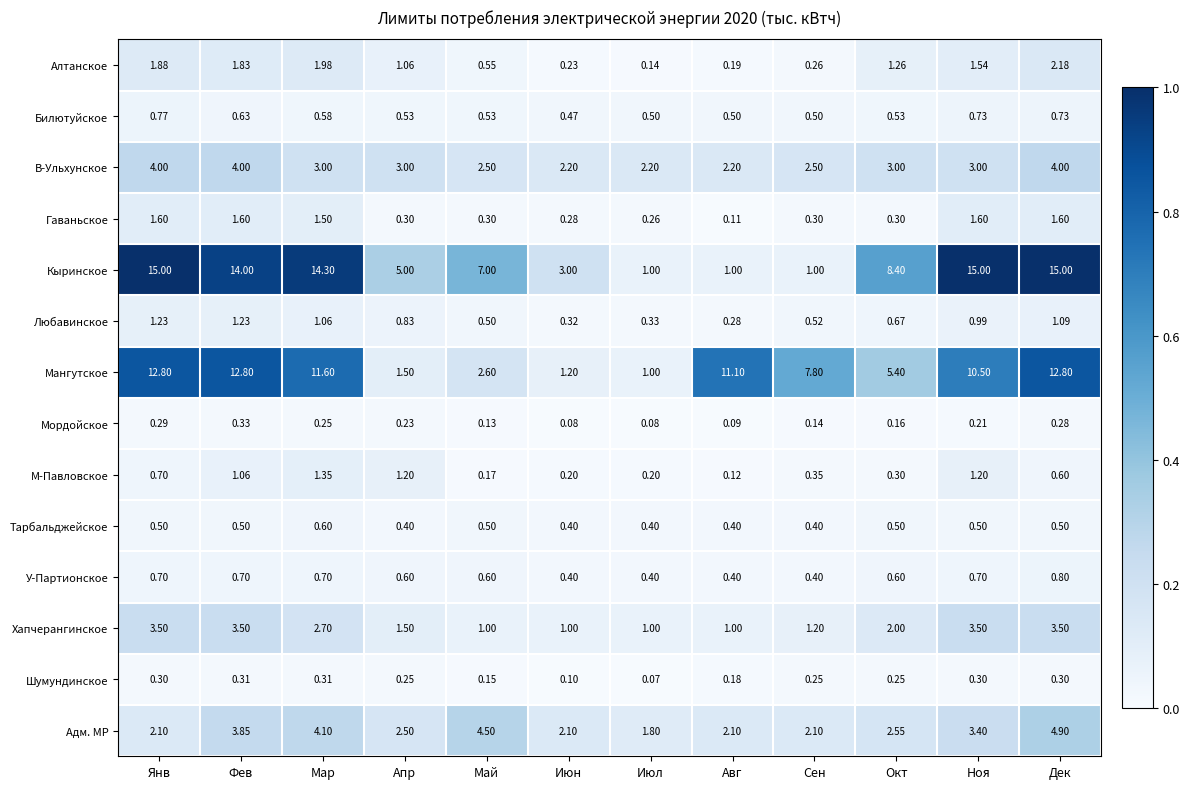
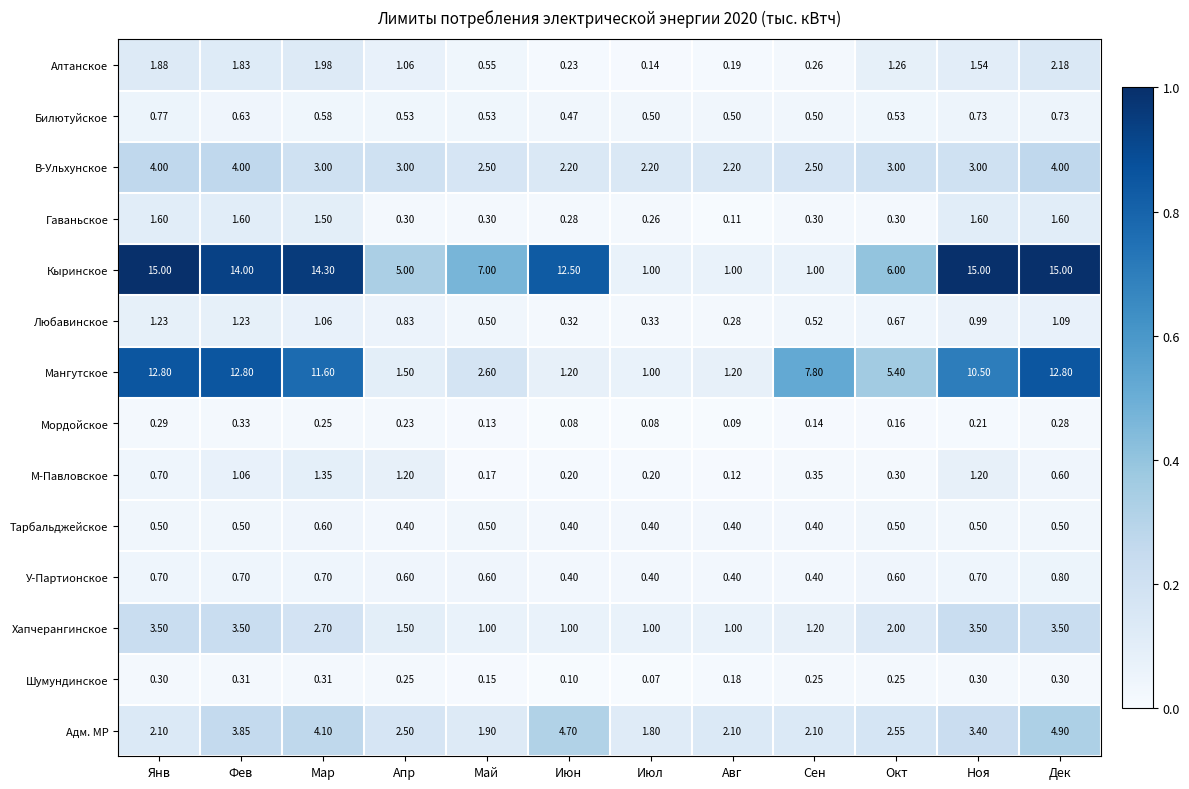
Кыринское, Июн: 3.00 -> 12.50
Кыринское, Окт: 8.40 -> 6.00
Мангутское, Авг: 11.10 -> 1.20
Адм. МР, Май: 4.50 -> 1.90
Адм. МР, Июн: 2.10 -> 4.70
